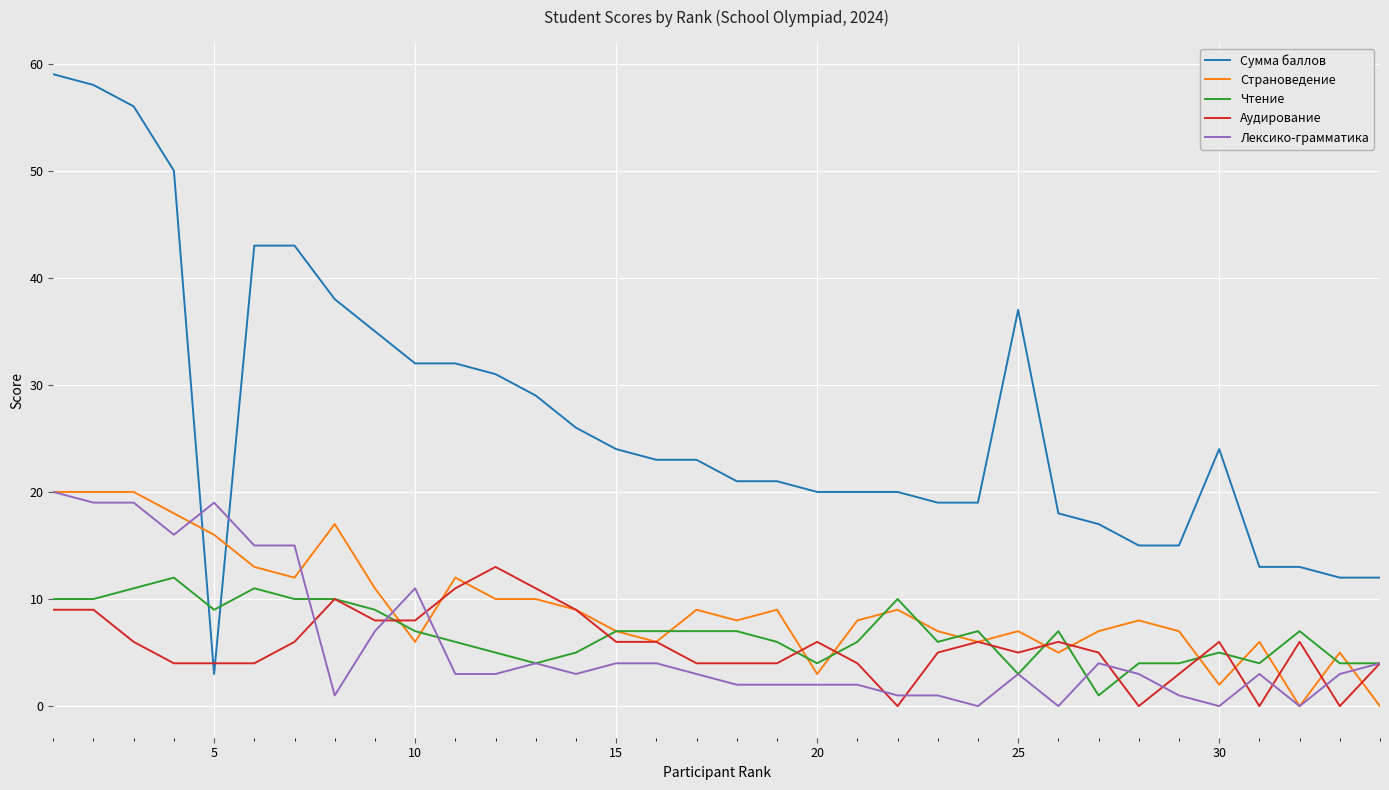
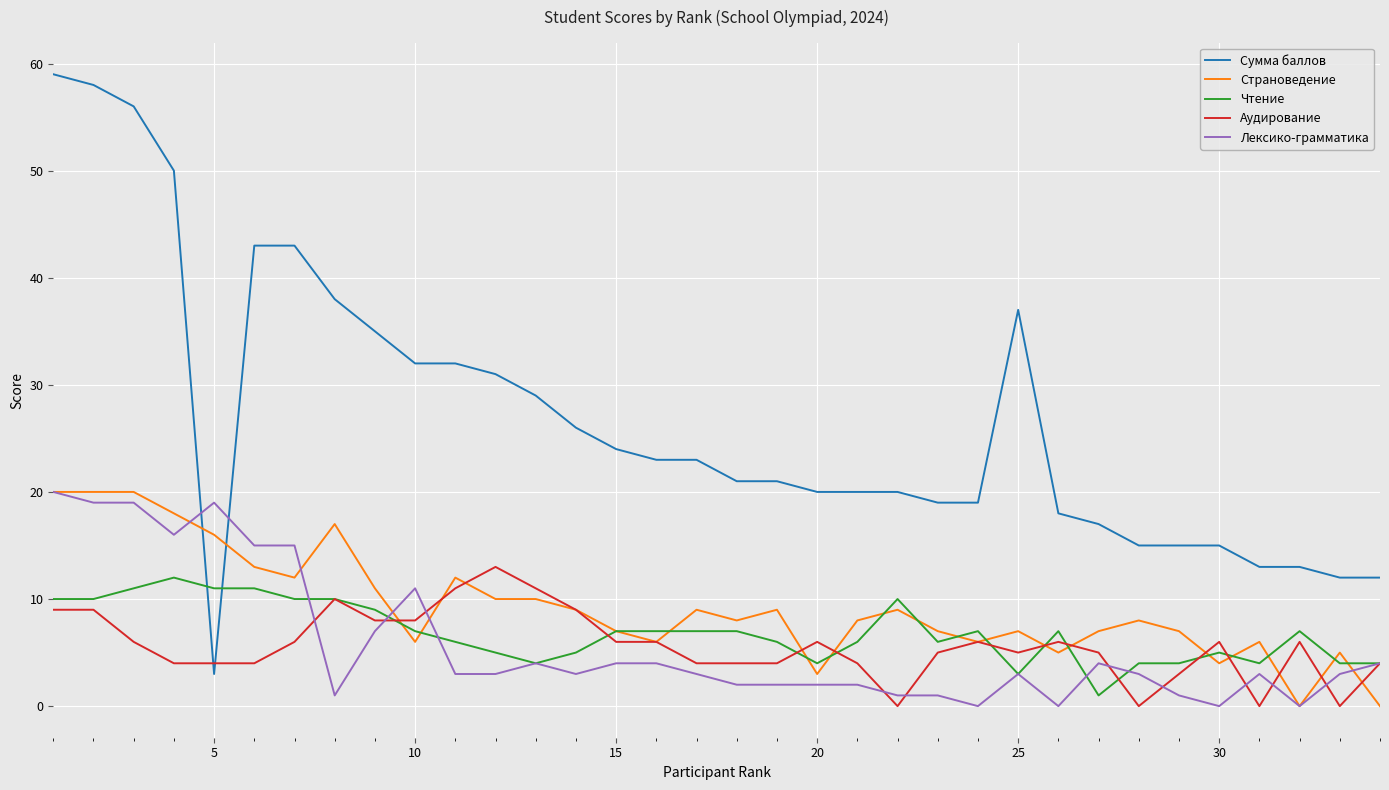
Чтение, 5: 9 -> 11
Сумма баллов, 30: 24 -> 15
Страноведение, 30: 2 -> 4
